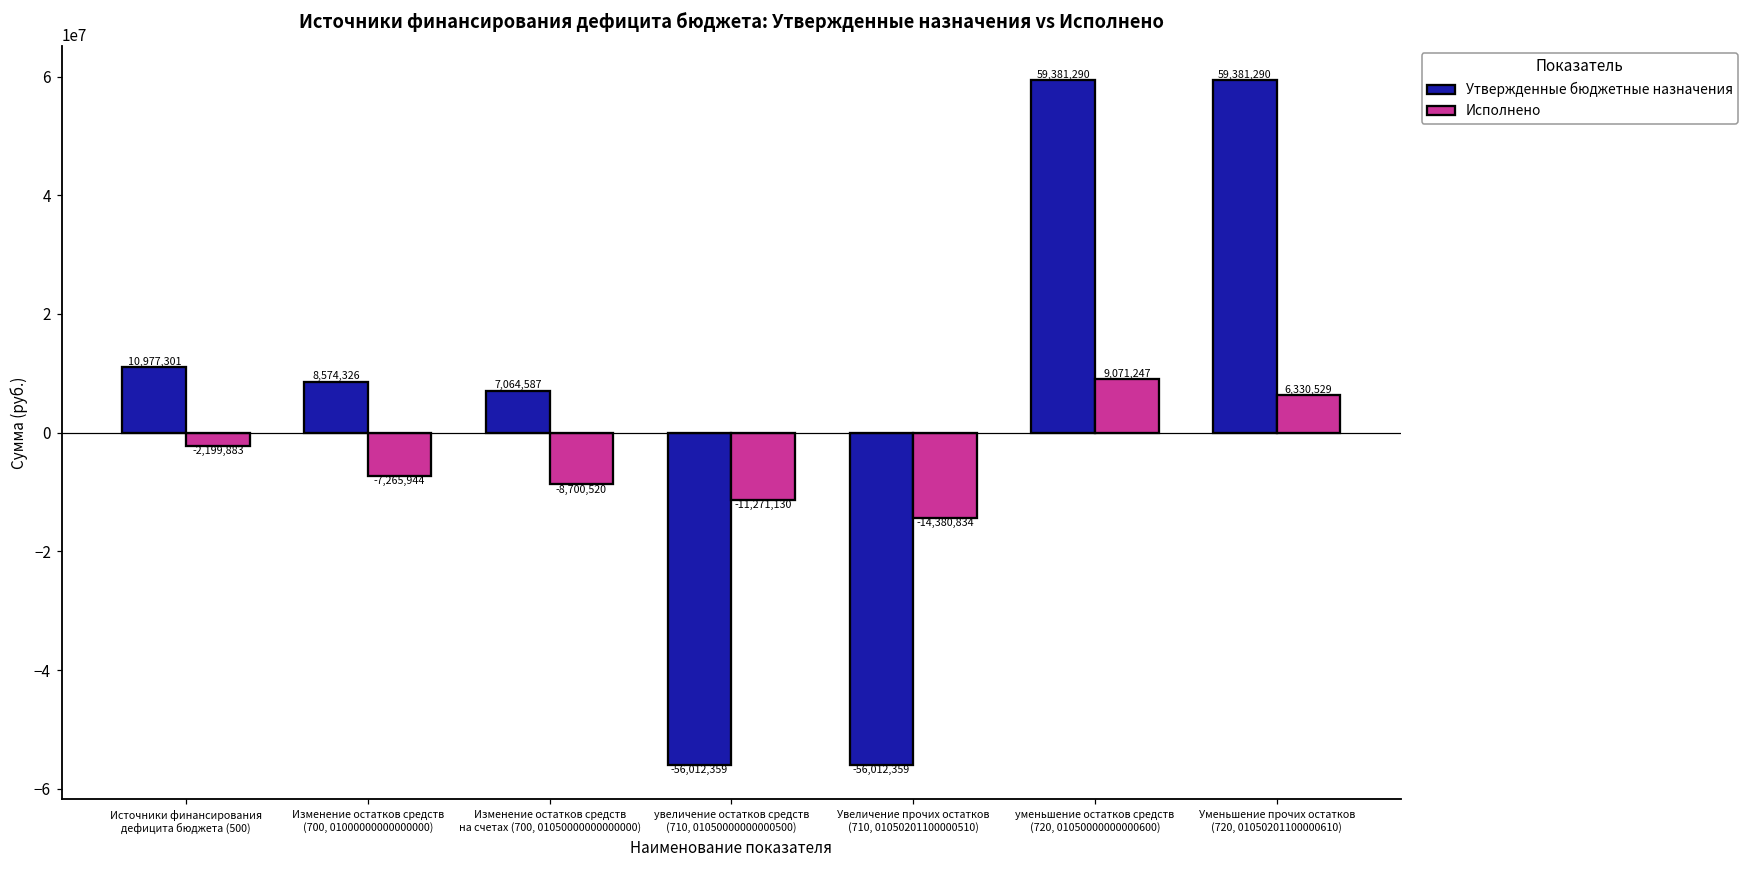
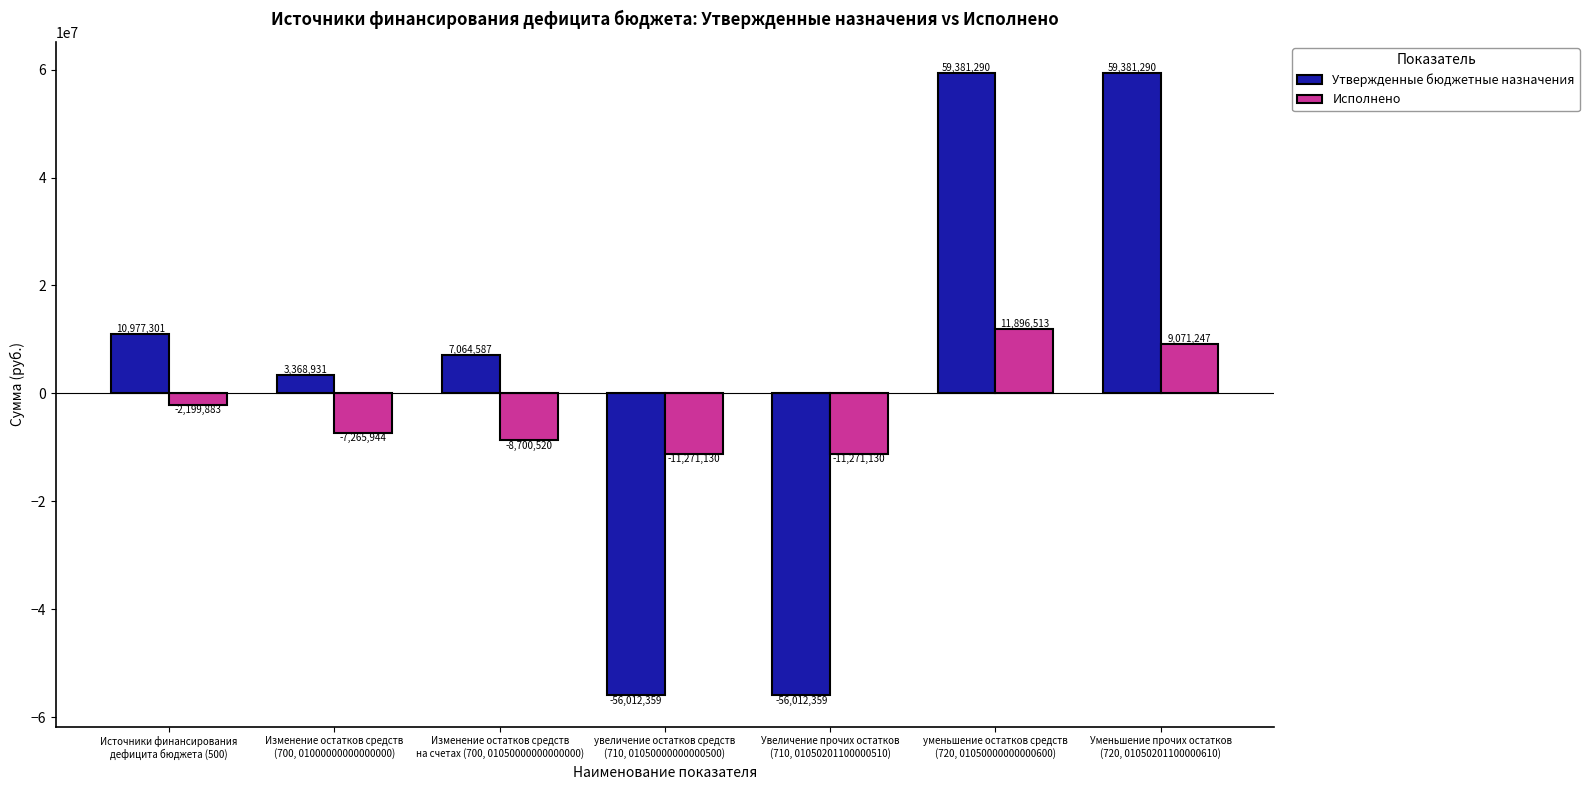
Утвержденные бюджетные назначения, Изменение остатков средств (700, 01000000000000000): 8,574,326 -> 3,368,931
Исполнено, Увеличение прочих остатков (710, 01050201100000510): -14,380,834 -> -11,271,130
Исполнено, уменьшение остатков средств (720, 01050000000000600): 9,071,247 -> 11,896,513
Исполнено, Уменьшение прочих остатков (720, 01050201100000610): 6,330,529 -> 9,071,247
